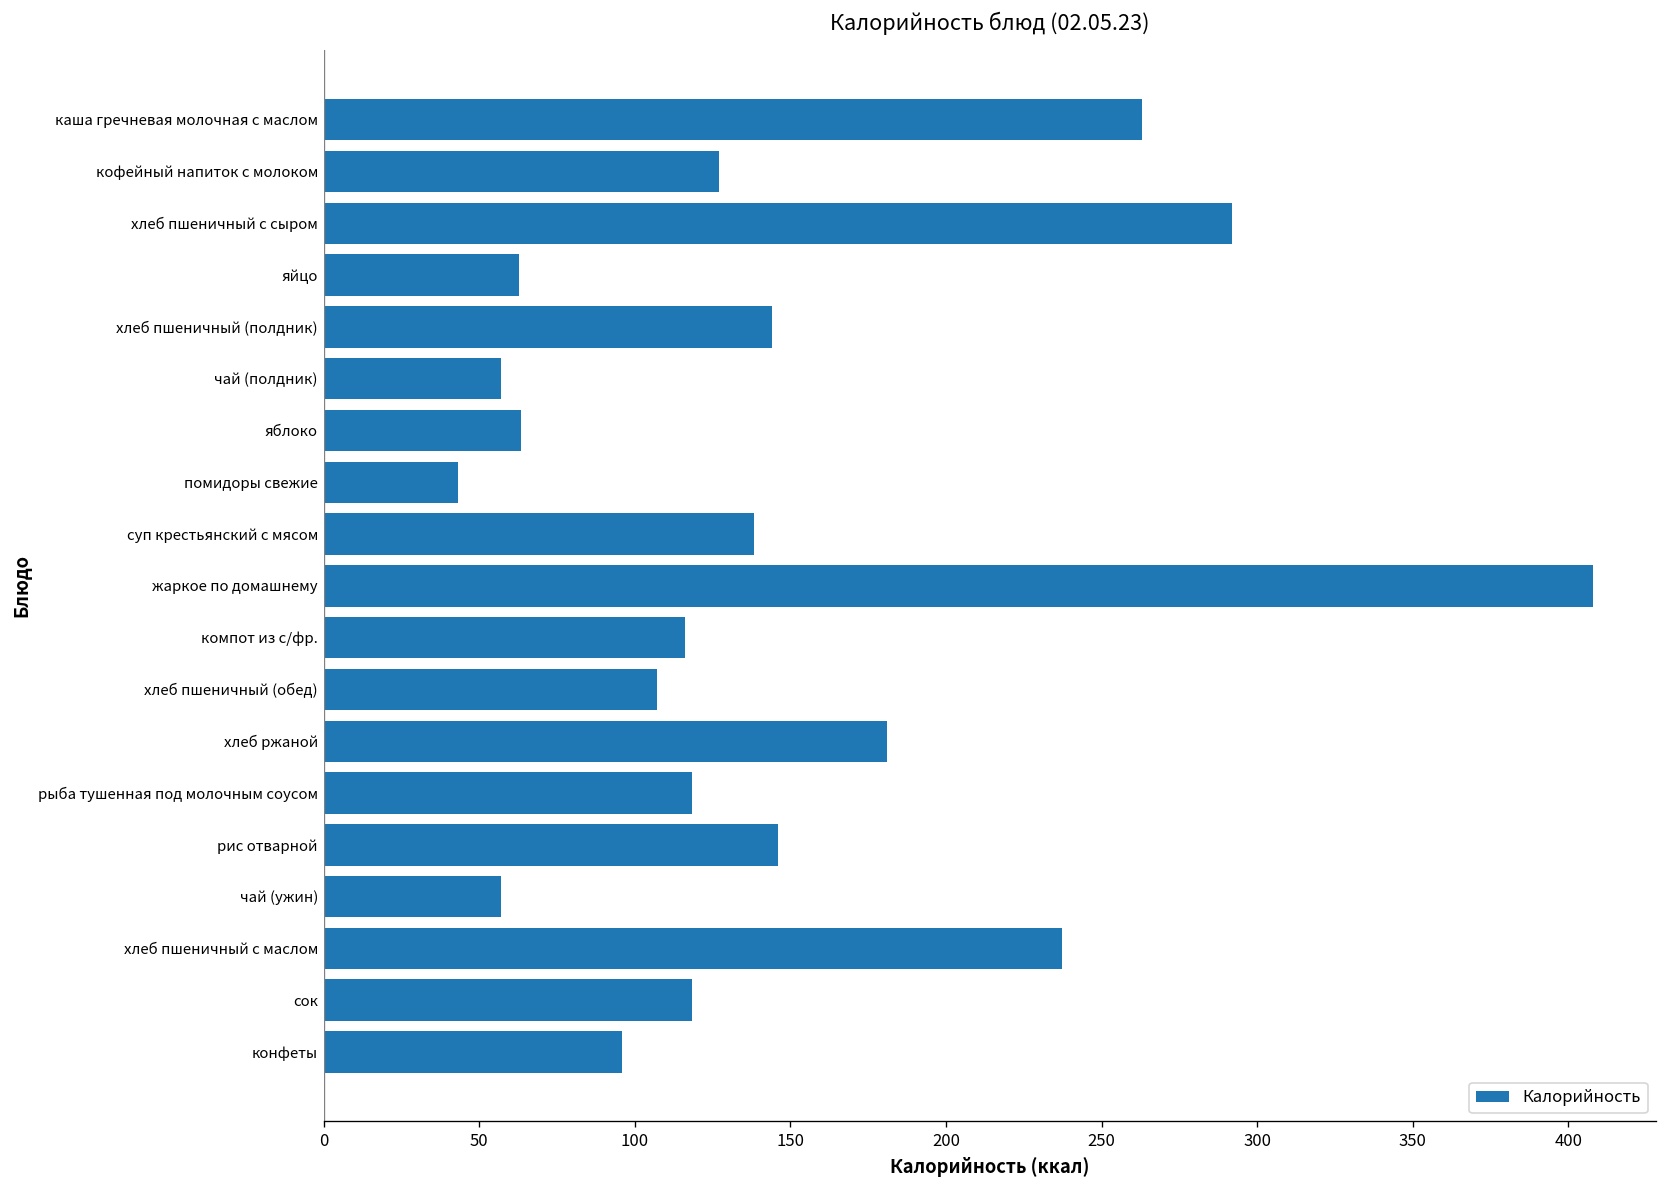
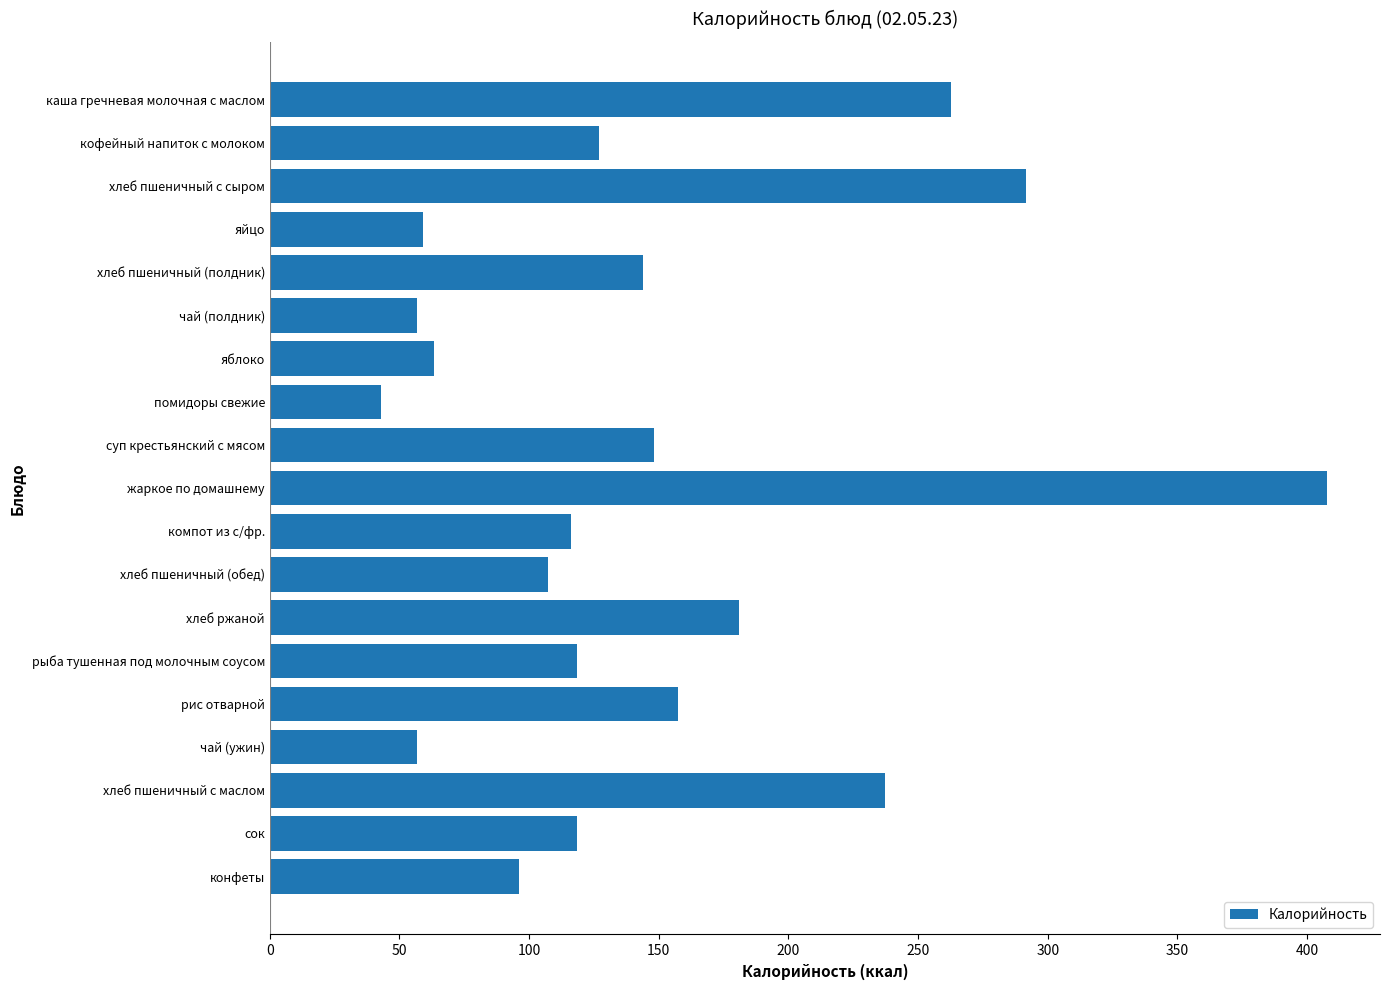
яйцо: 63 -> 59
суп крестьянский с мясом: 138 -> 148
рис отварной: 146 -> 157
